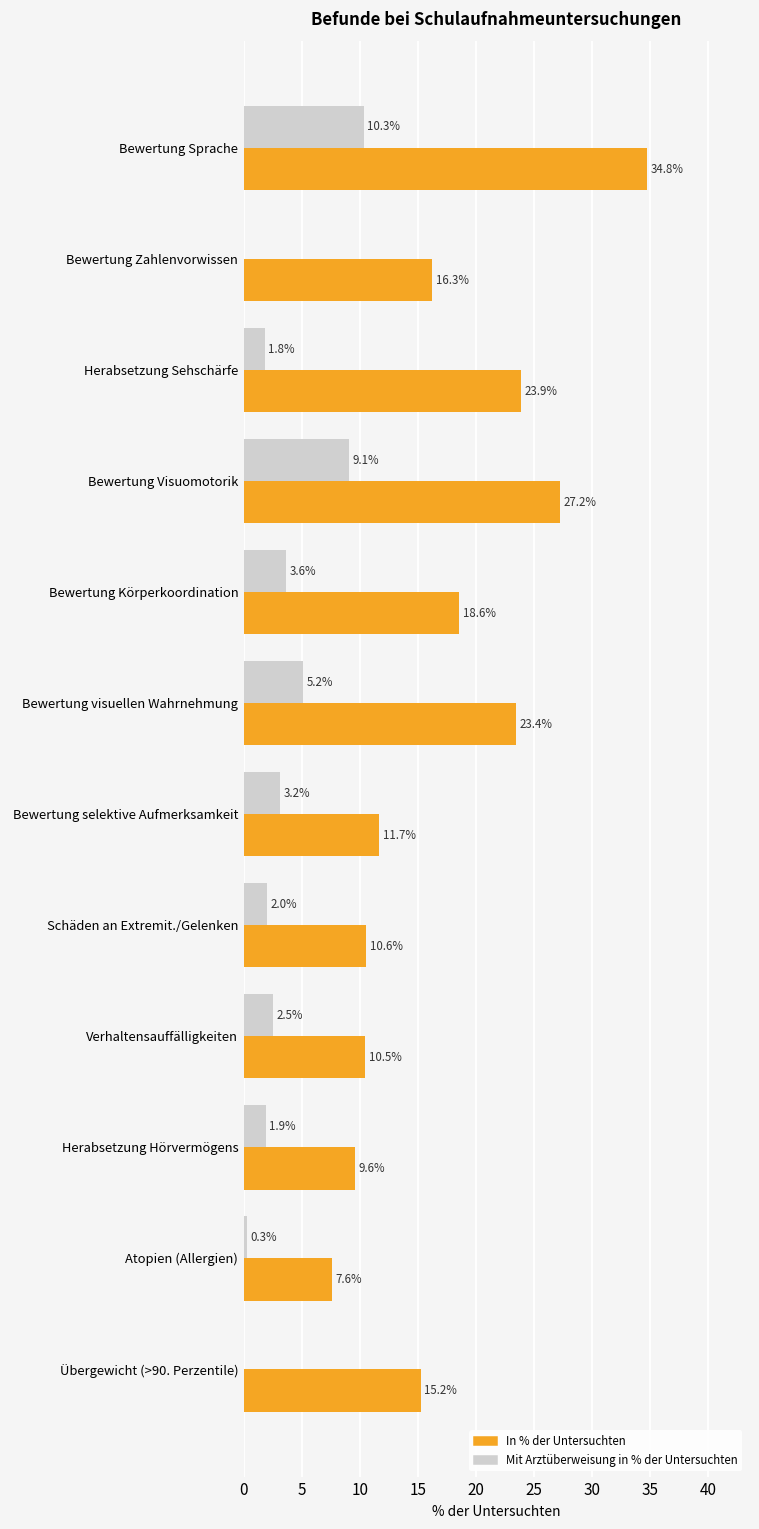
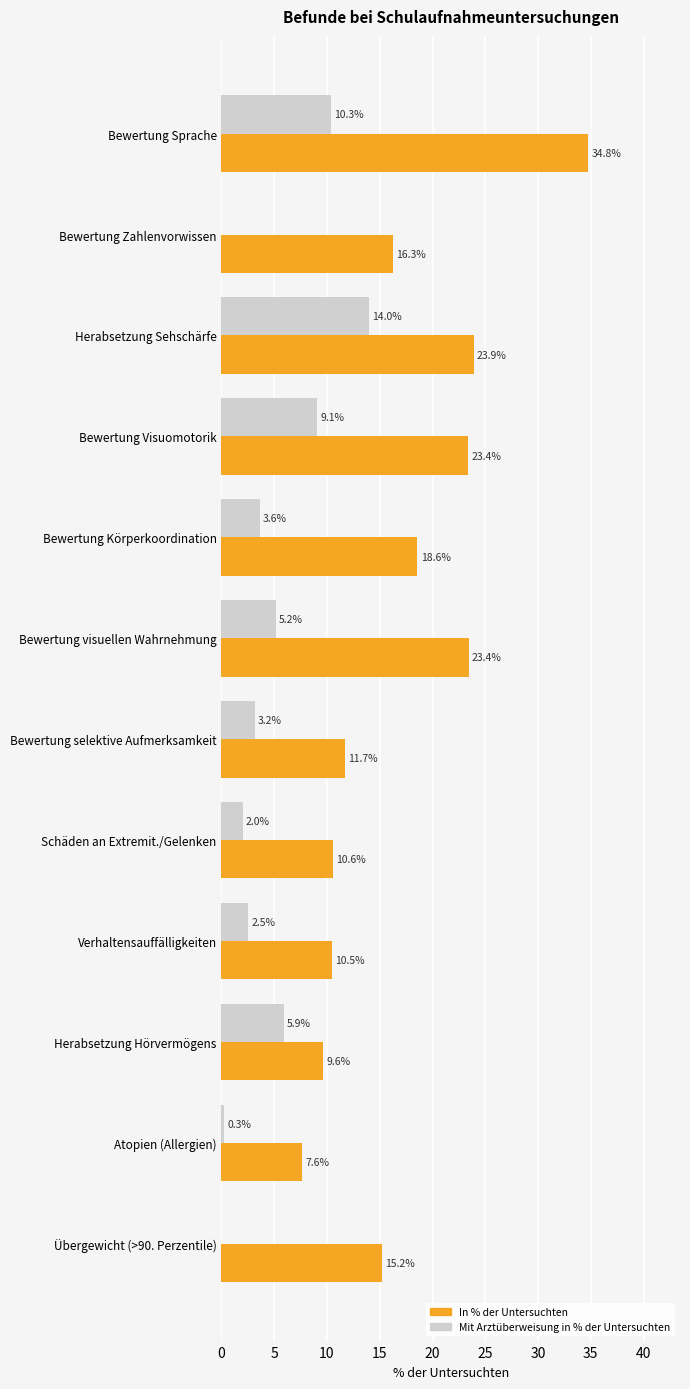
Mit Arztüberweisung in % der Untersuchten, Herabsetzung Sehschärfe: 1.8% -> 14.0%
In % der Untersuchten, Bewertung Visuomotorik: 27.2% -> 23.4%
Mit Arztüberweisung in % der Untersuchten, Herabsetzung Hörvermögens: 1.9% -> 5.9%
